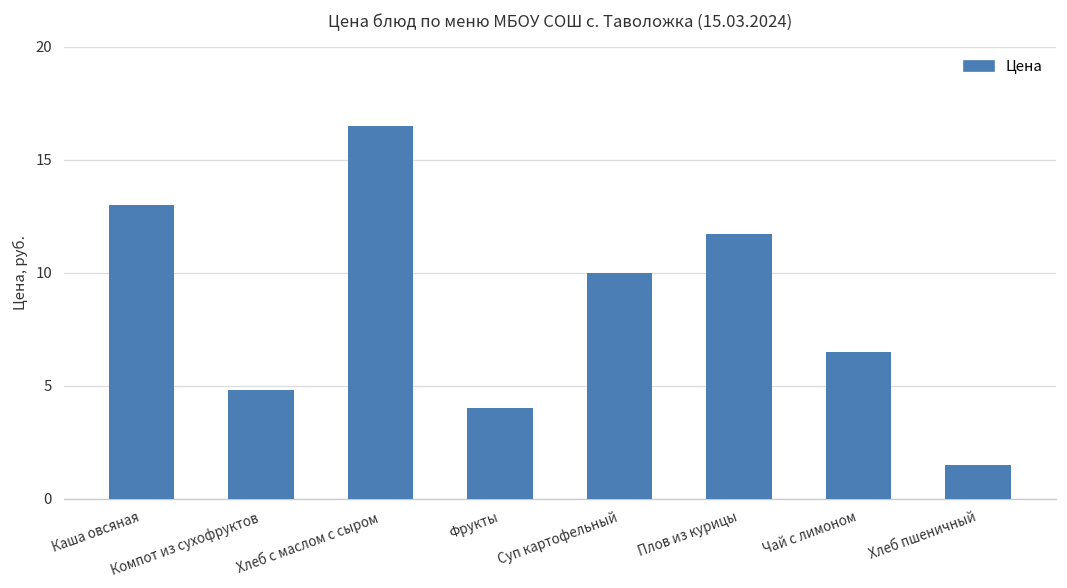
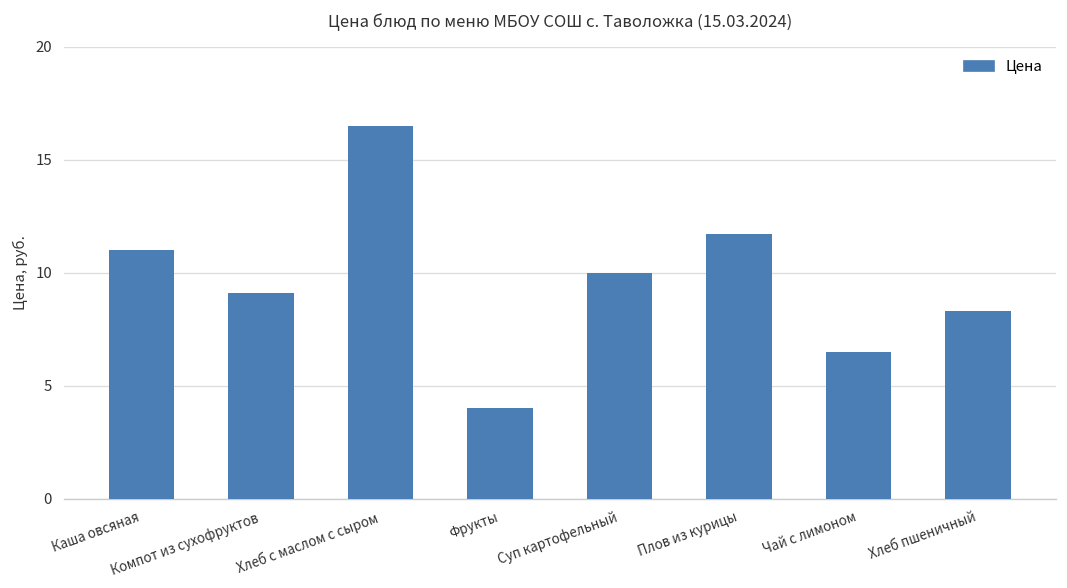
Каша овсяная: 13 -> 11
Компот из сухофруктов: 4.8 -> 9.1
Хлеб пшеничный: 1.5 -> 8.3
